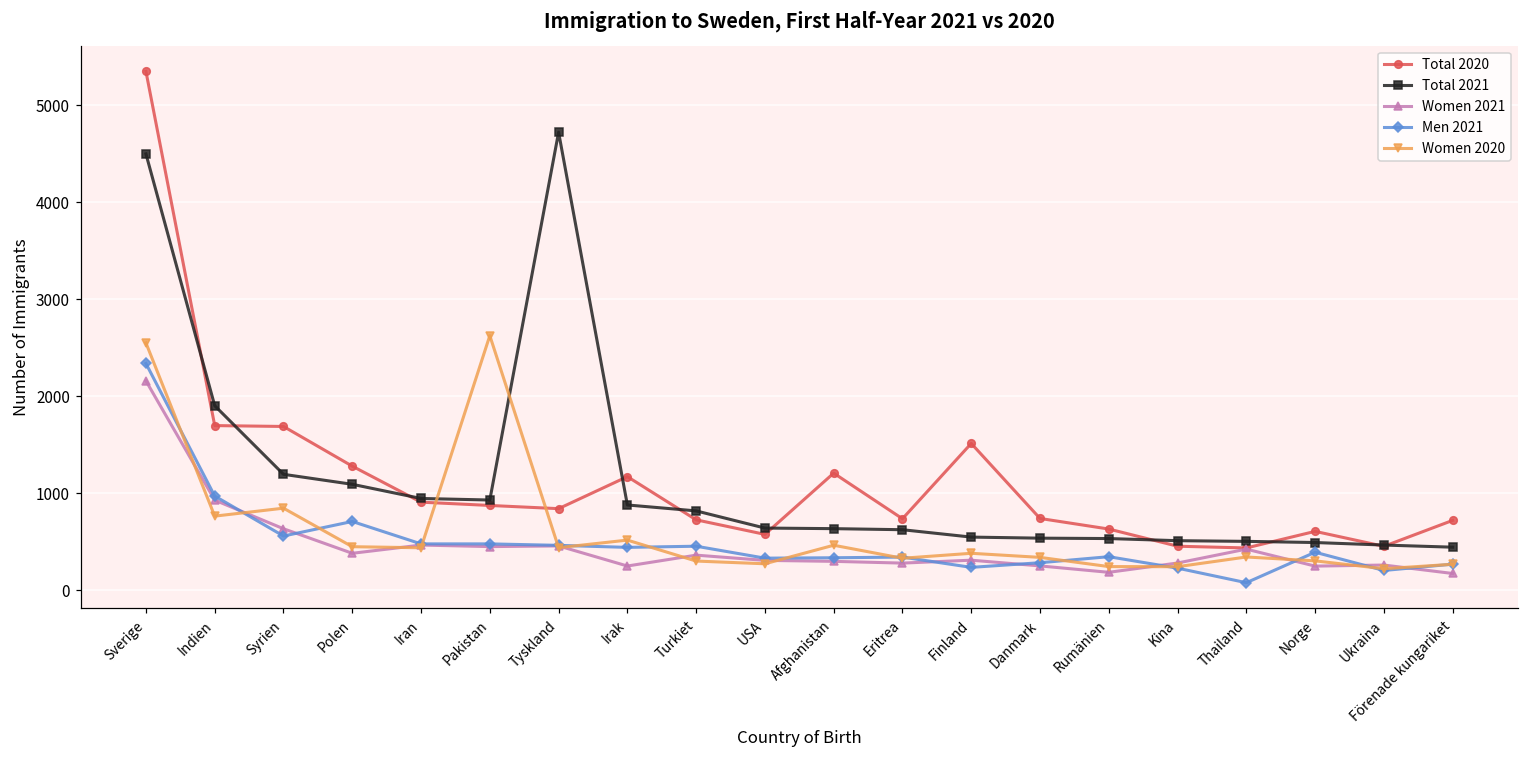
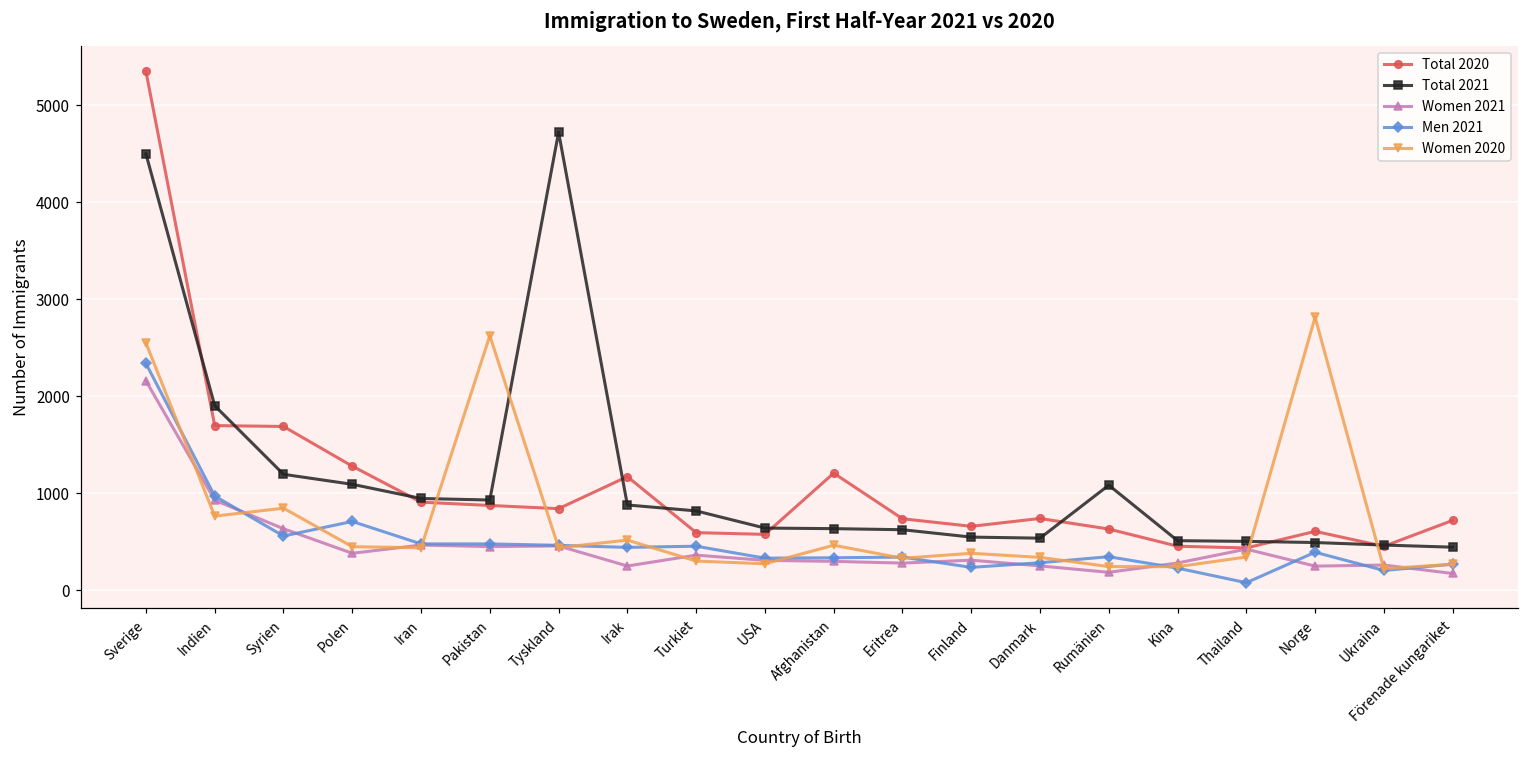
Total 2020, Turkiet: 700 -> 600
Total 2020, Finland: 1500 -> 700
Total 2021, Rumänien: 500 -> 1100
Women 2020, Norge: 300 -> 2800
